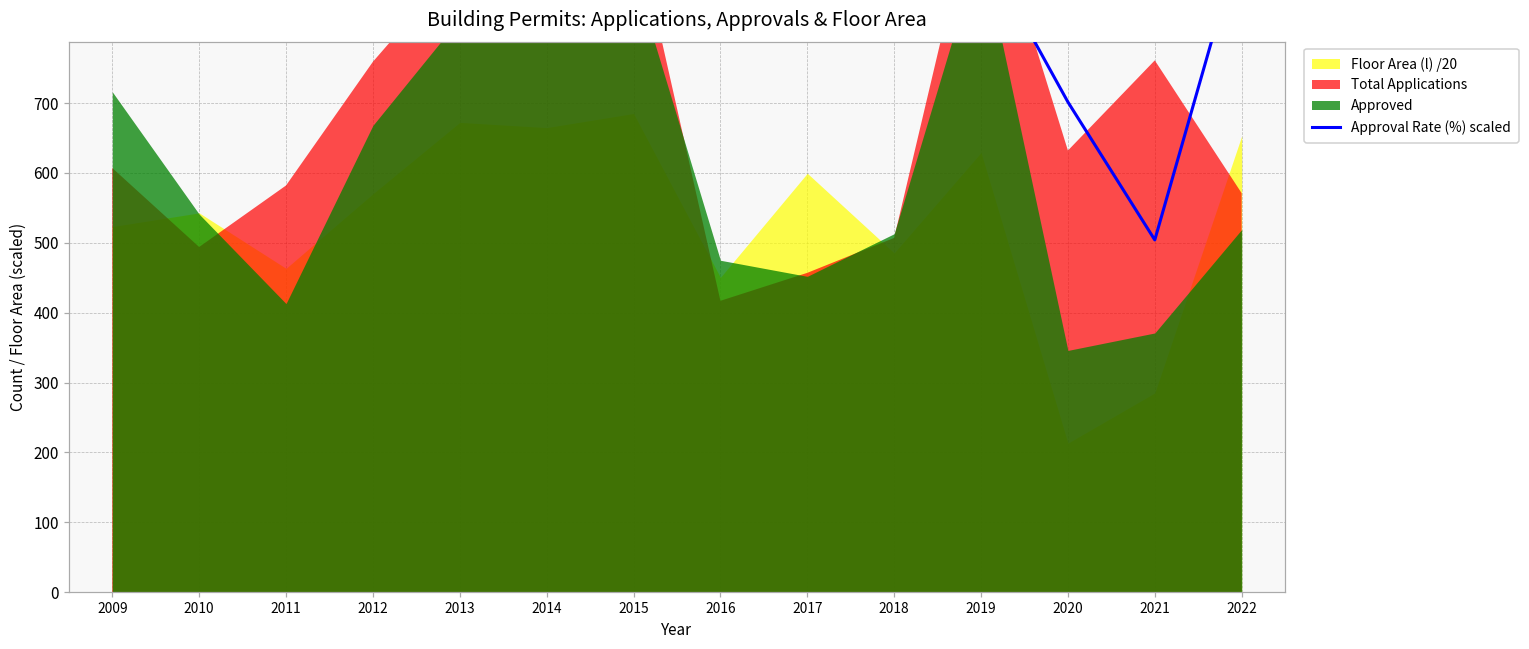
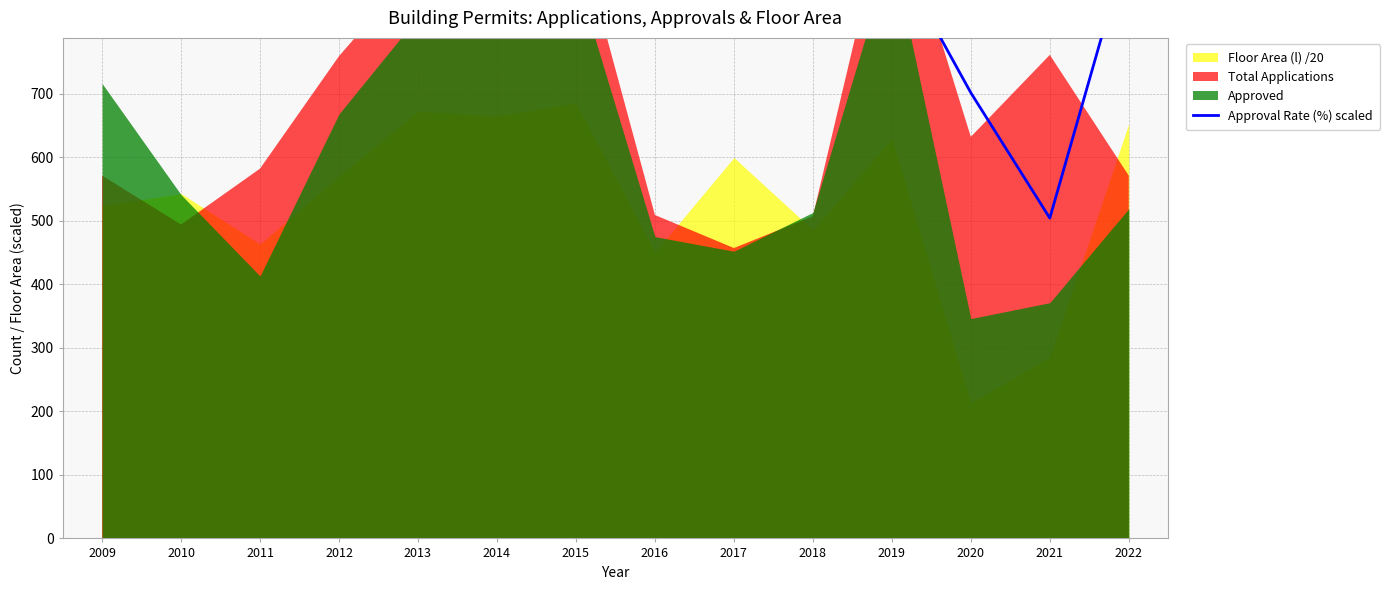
Total Applications, 2009: 610 -> 570
Total Applications, 2016: 420 -> 510
